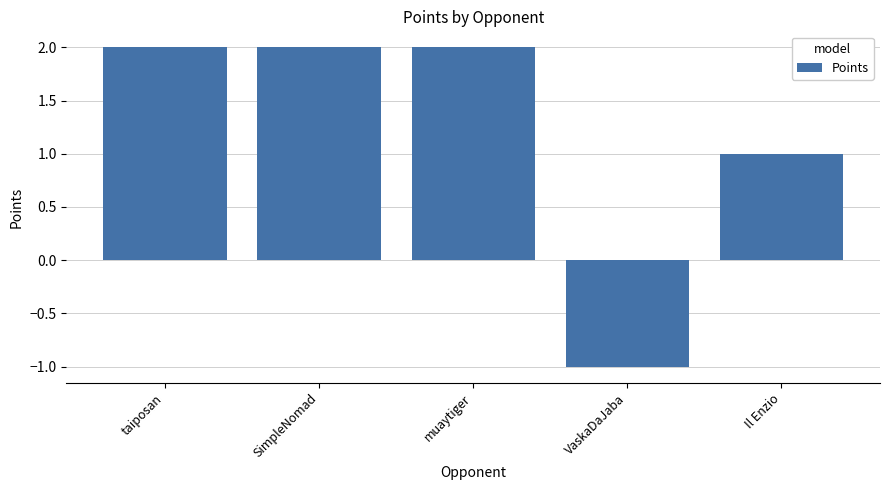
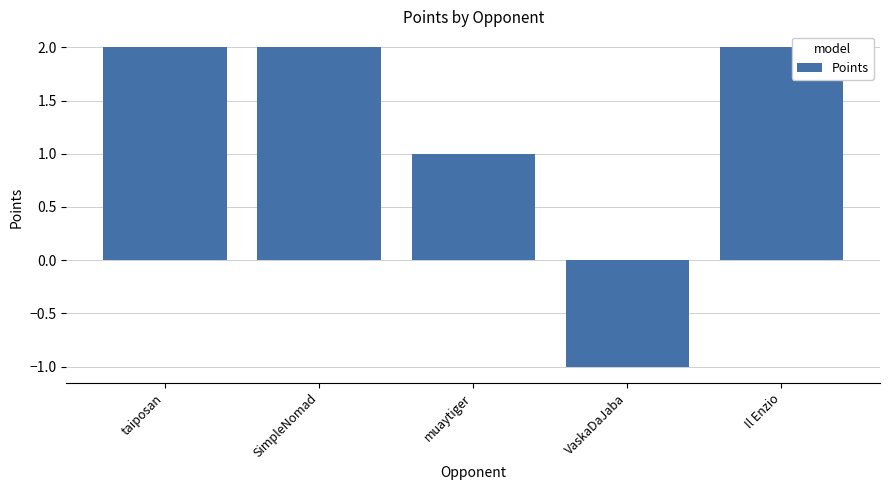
muaytiger: 2 -> 1
Il Enzio: 1 -> 2
